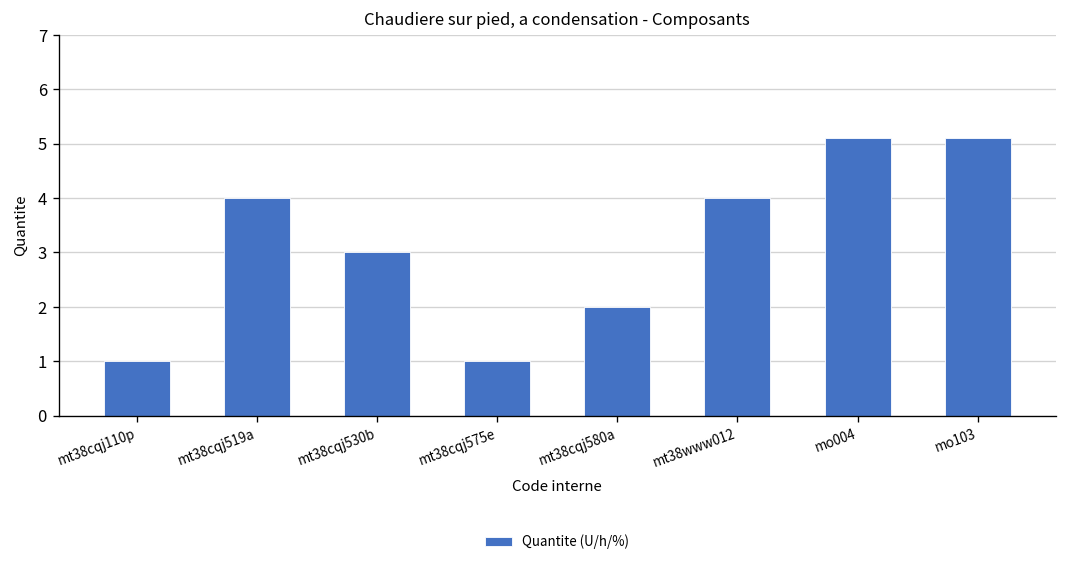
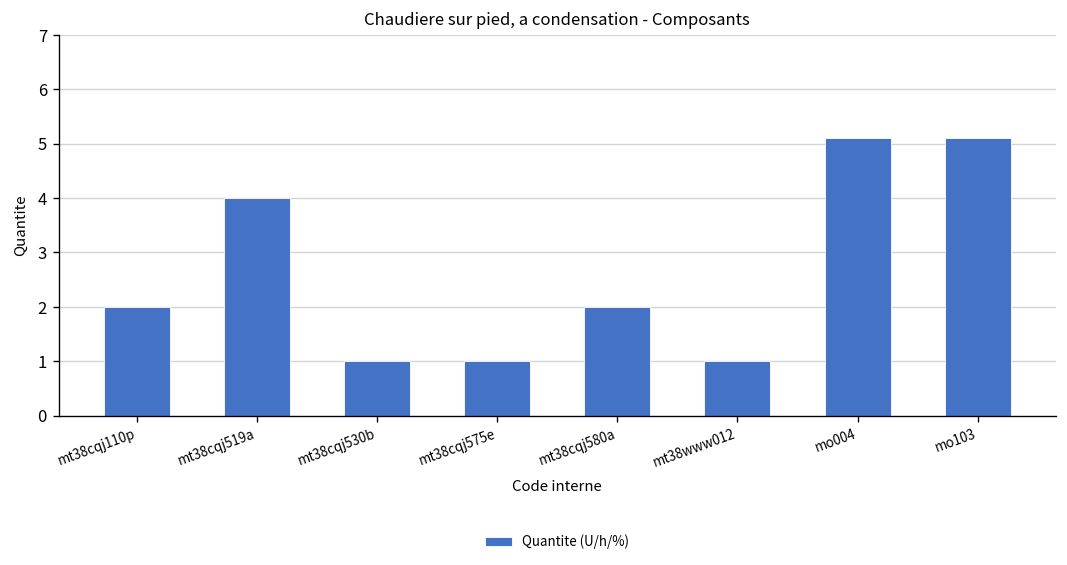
mt38cqj110p: 1 -> 2
mt38cqj530b: 3 -> 1
mt38www012: 4 -> 1
